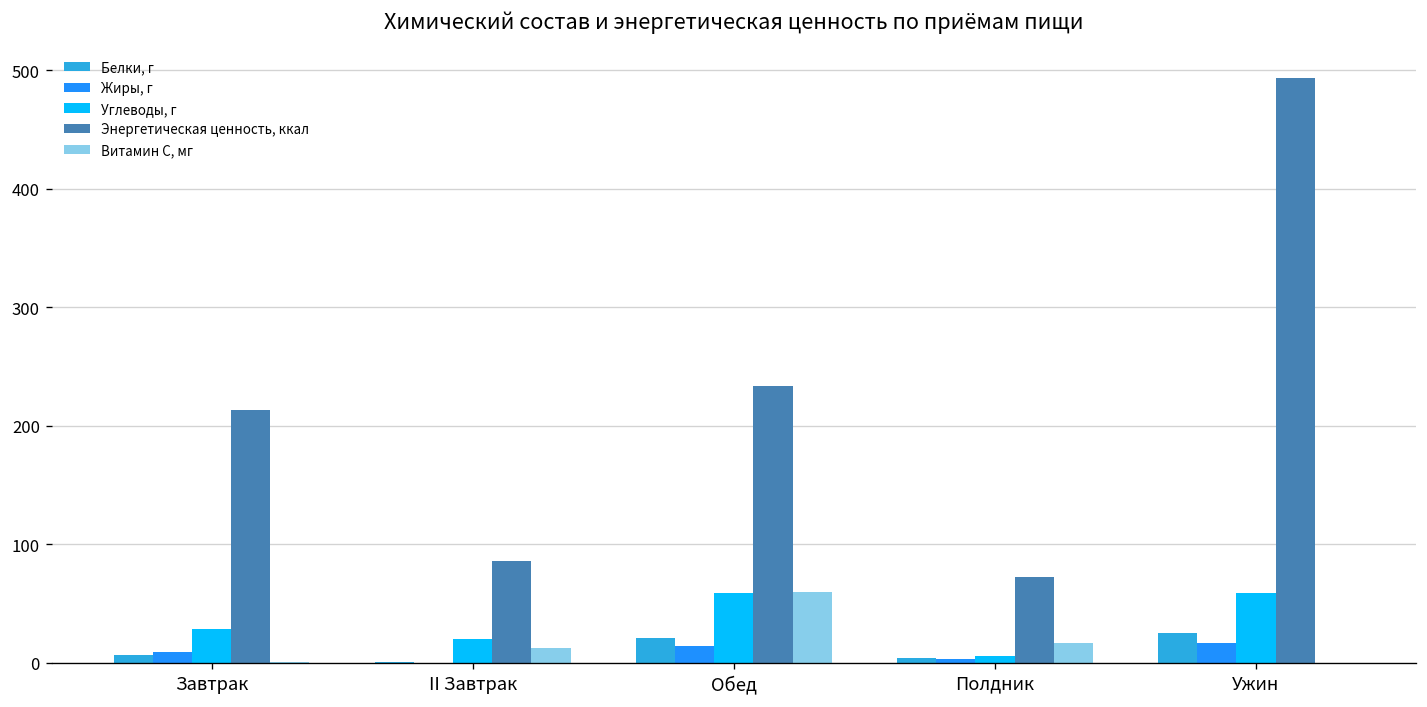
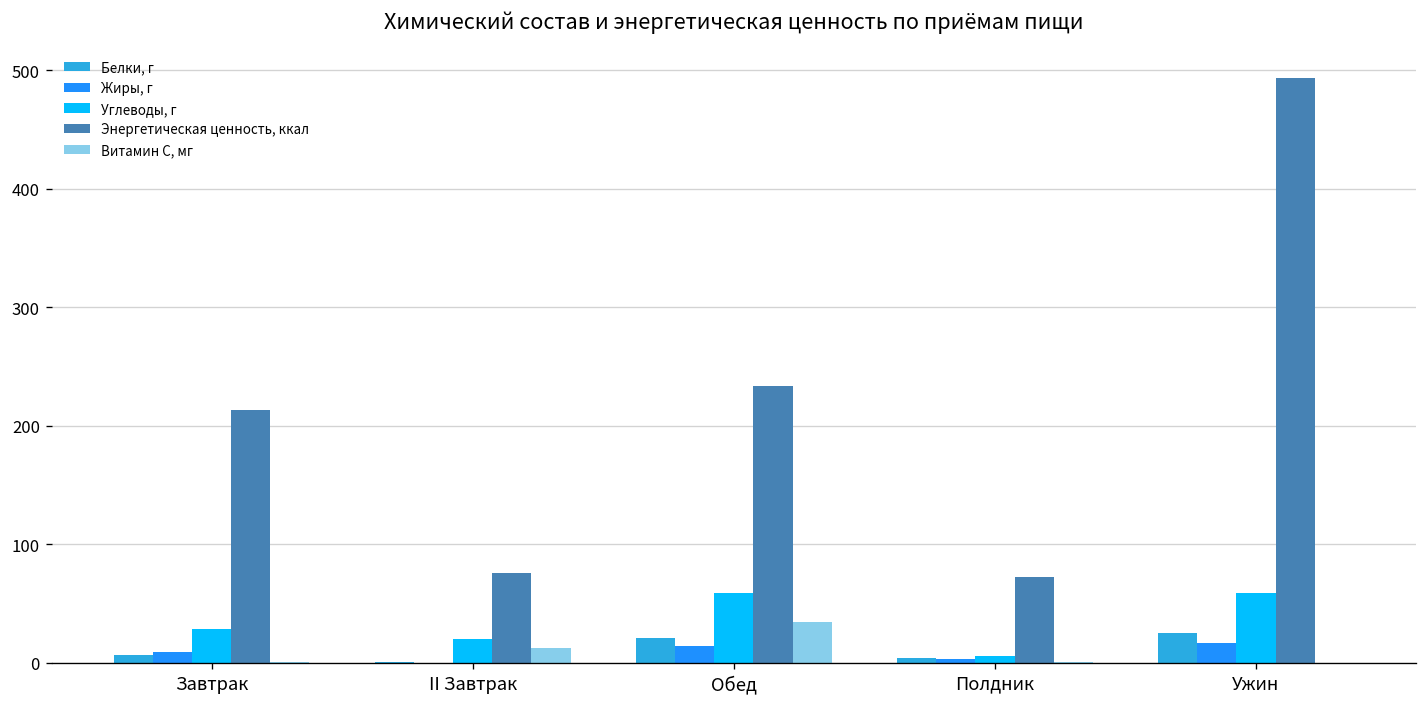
Энергетическая ценность, ккал, II Завтрак: 90 -> 80
Витамин С, мг, Обед: 60 -> 30
Витамин С, мг, Полдник: 20 -> 0
